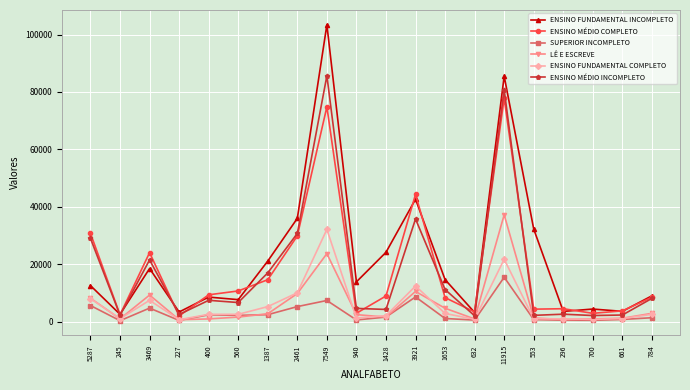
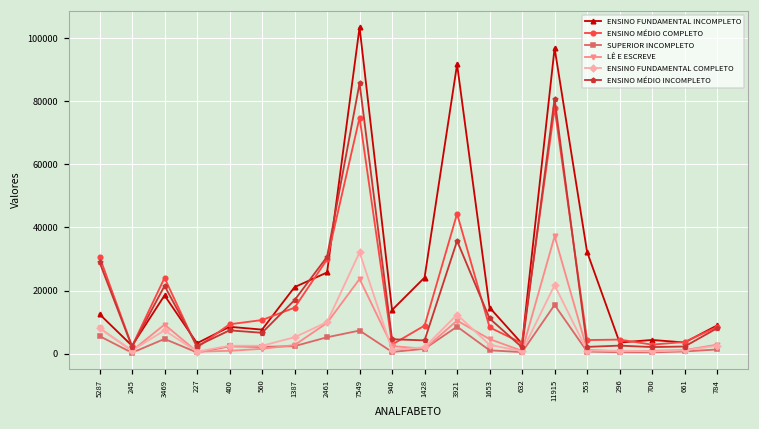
ENSINO FUNDAMENTAL INCOMPLETO, 2461: 36000 -> 26000
ENSINO FUNDAMENTAL INCOMPLETO, 3921: 43000 -> 92000
ENSINO FUNDAMENTAL INCOMPLETO, 11915: 86000 -> 97000
